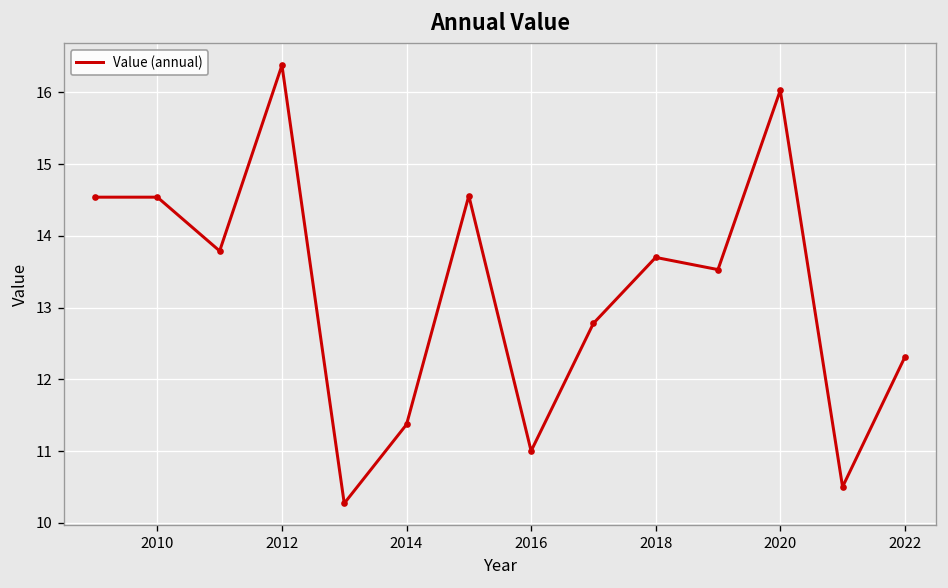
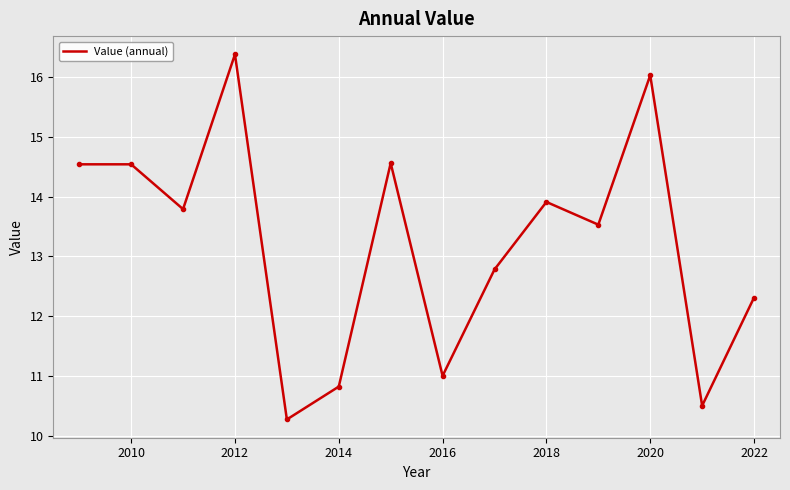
2014: 11.4 -> 10.8
2018: 13.7 -> 13.9
